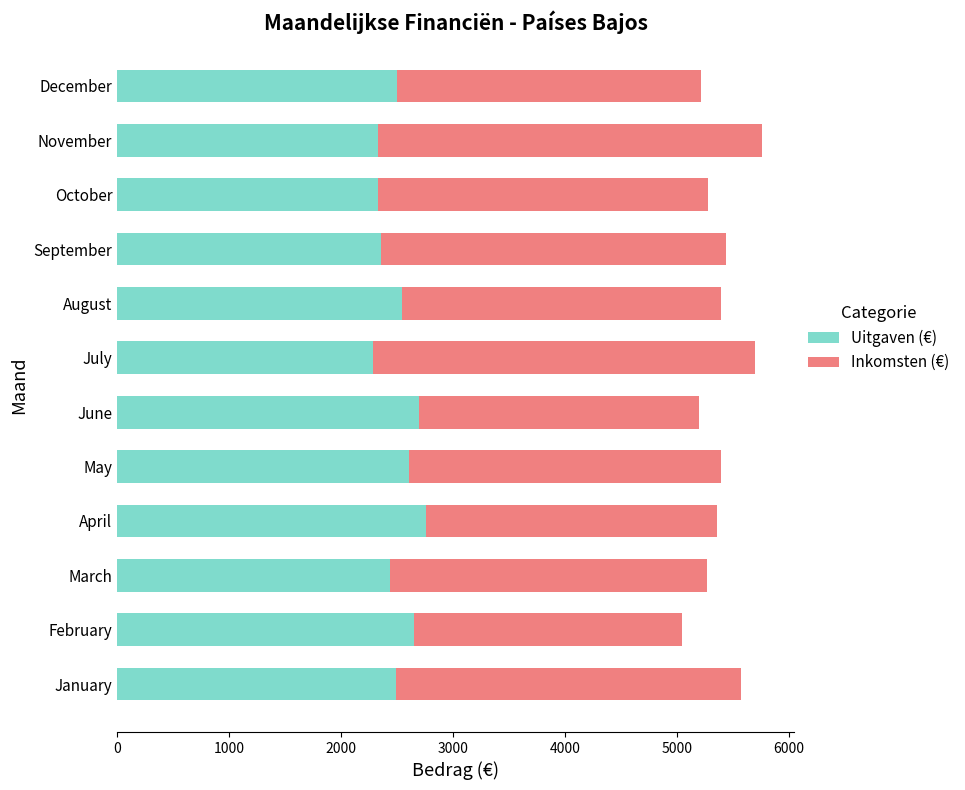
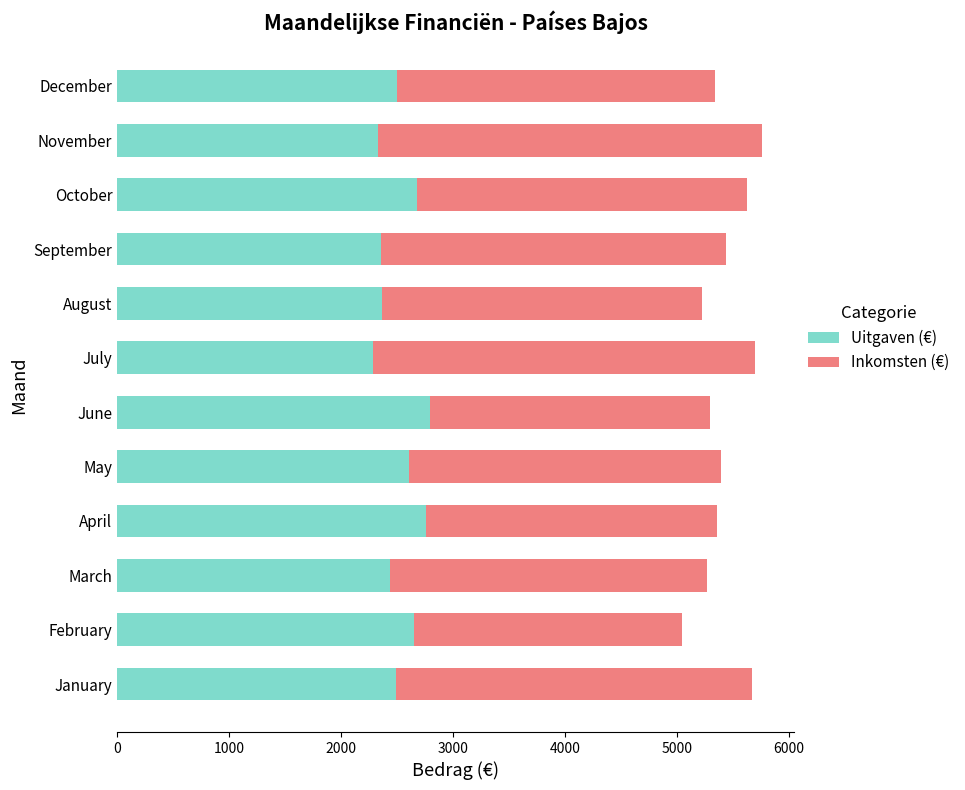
Inkomsten (€), December: 2720 -> 2850
Uitgaven (€), October: 2330 -> 2680
Uitgaven (€), August: 2540 -> 2370
Uitgaven (€), June: 2700 -> 2790
Inkomsten (€), January: 3080 -> 3190
